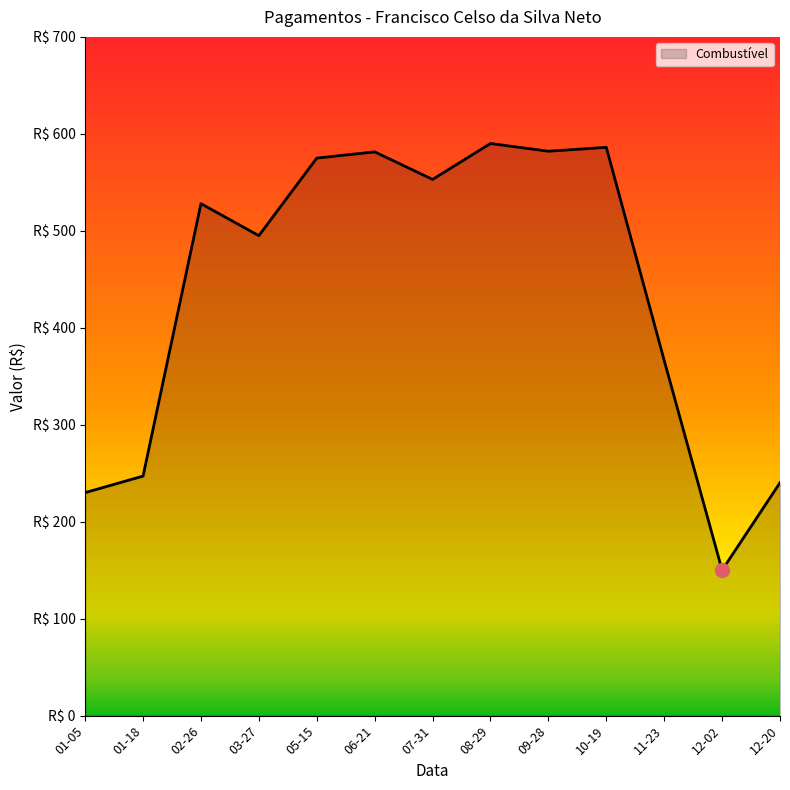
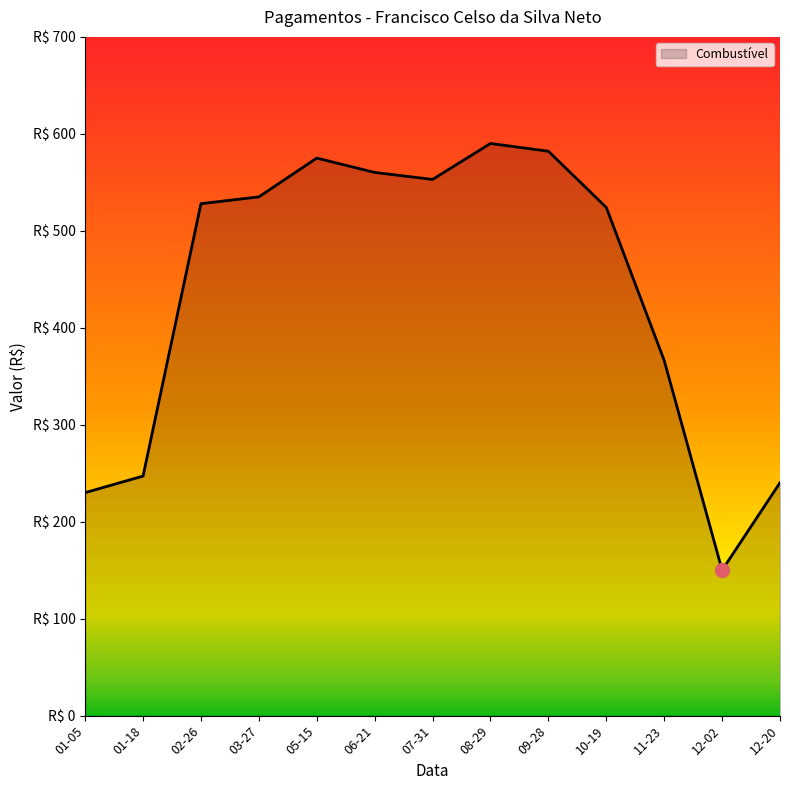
Combustível, 03-27: R$ 500 -> R$ 540
Combustível, 06-21: R$ 580 -> R$ 560
Combustível, 10-19: R$ 590 -> R$ 520
